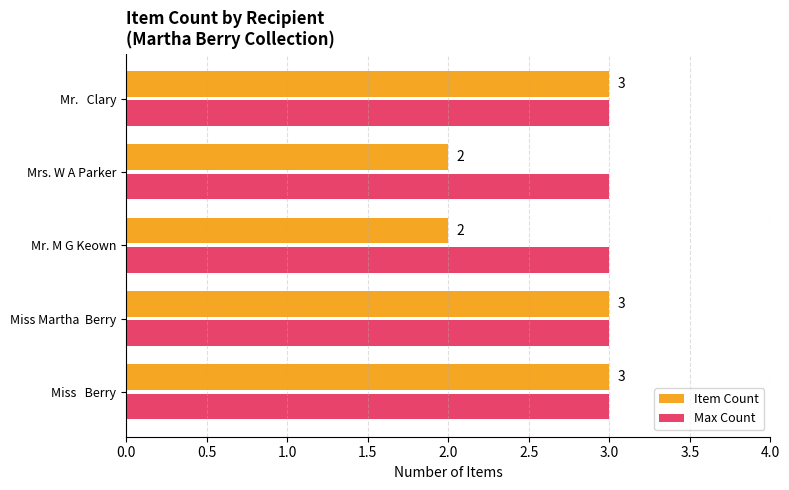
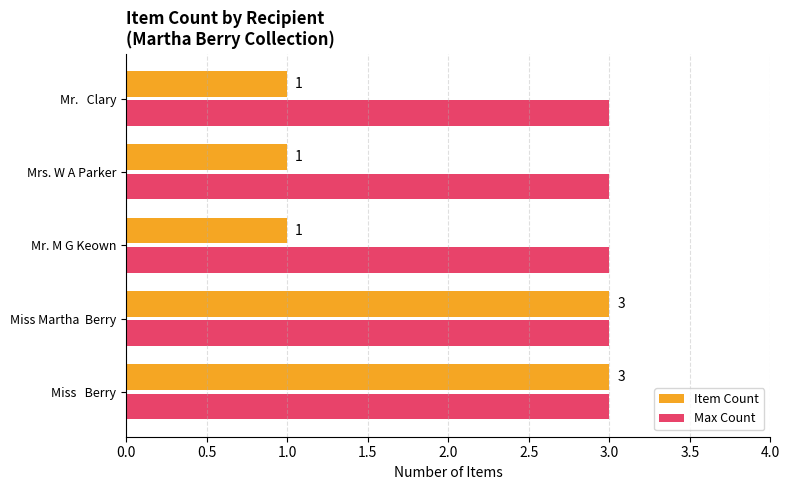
Item Count, Mr. Clary: 3 -> 1
Item Count, Mrs. W A Parker: 2 -> 1
Item Count, Mr. M G Keown: 2 -> 1
